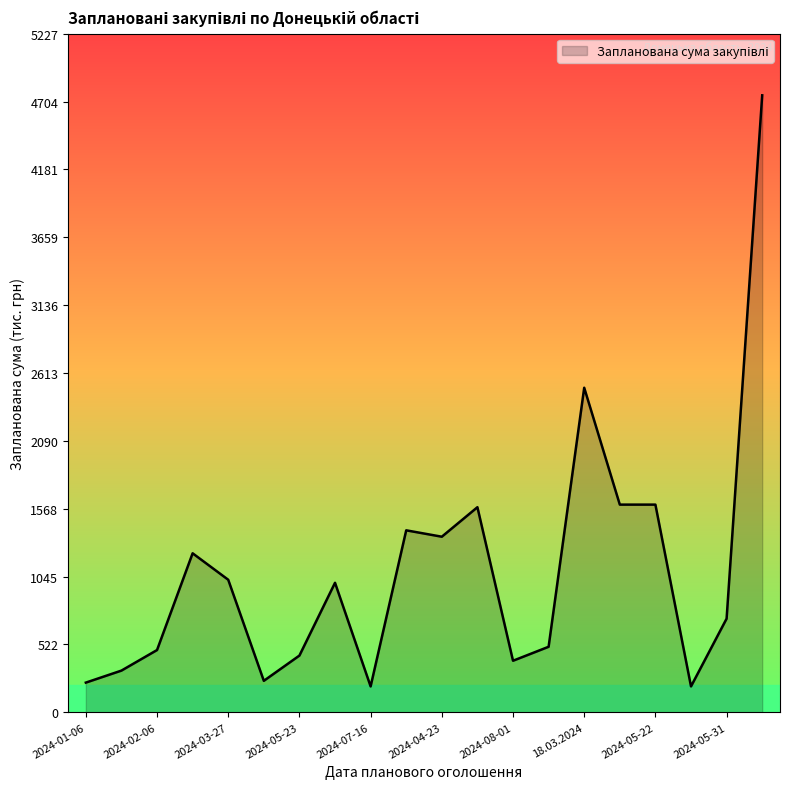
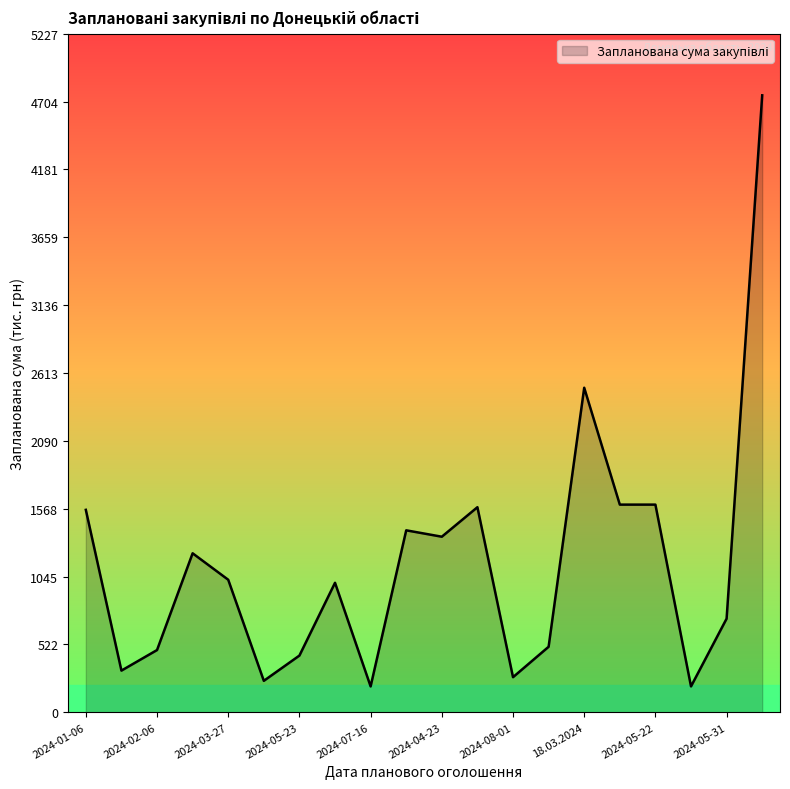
2024-01-06: 230 -> 1560
2024-08-01: 400 -> 270
